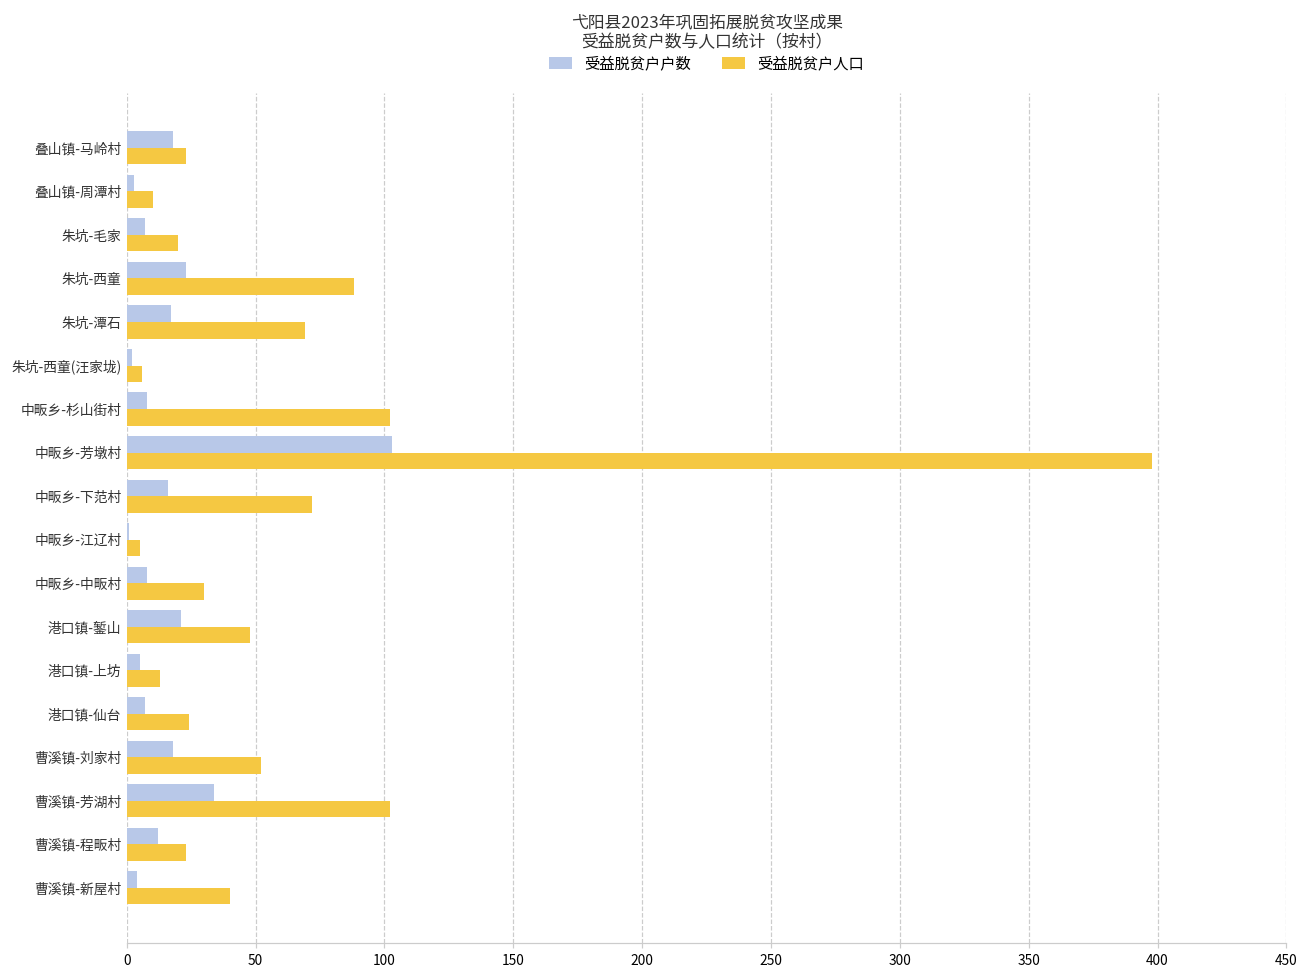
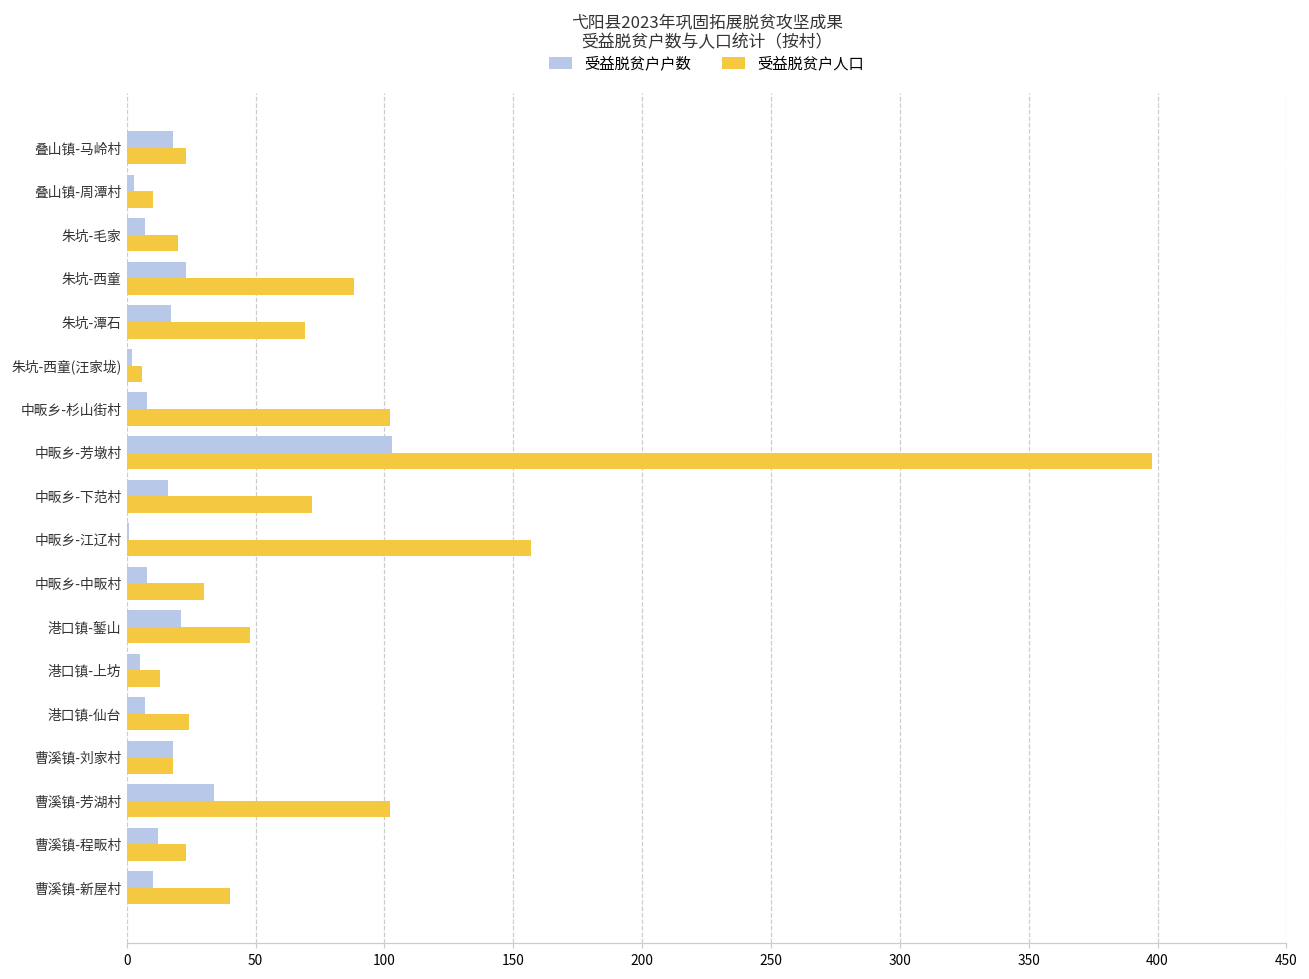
受益脱贫户人口, 中畈乡-江辽村: 5 -> 157
受益脱贫户人口, 曹溪镇-刘家村: 52 -> 18
受益脱贫户户数, 曹溪镇-新屋村: 4 -> 10
